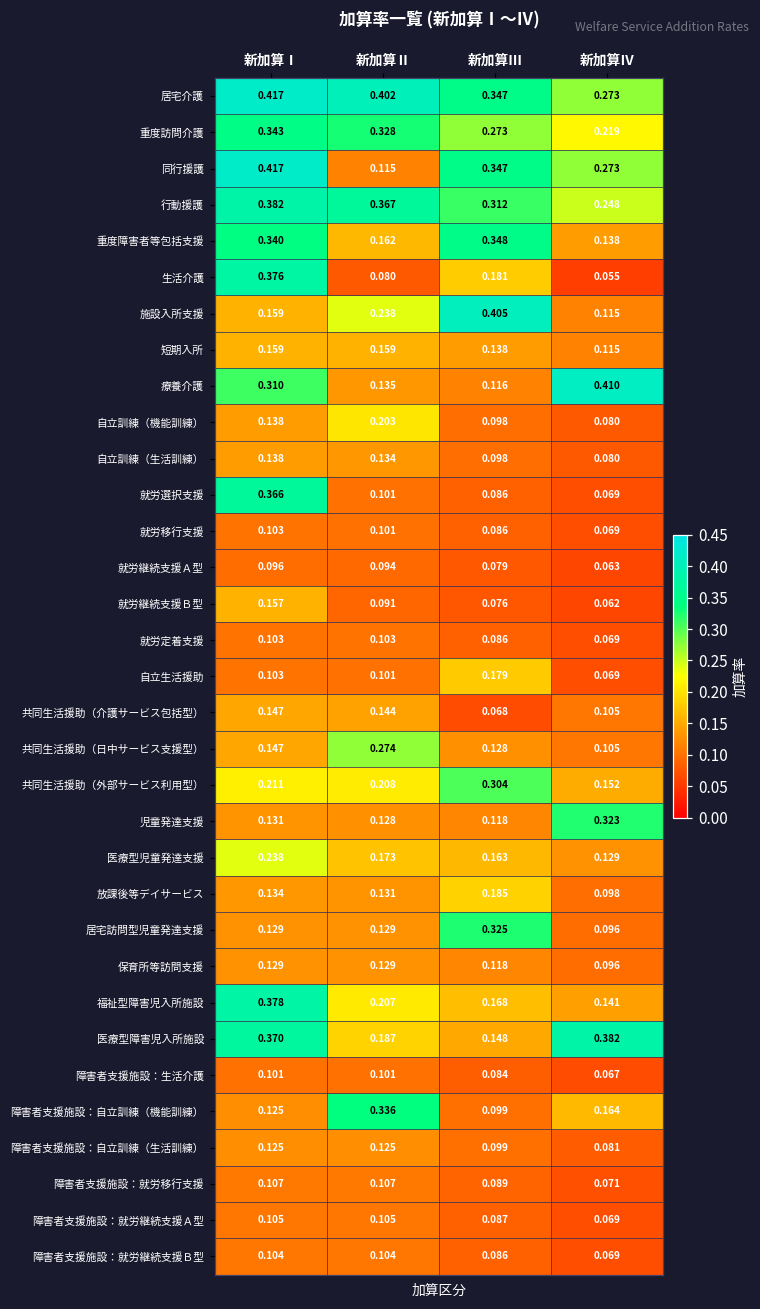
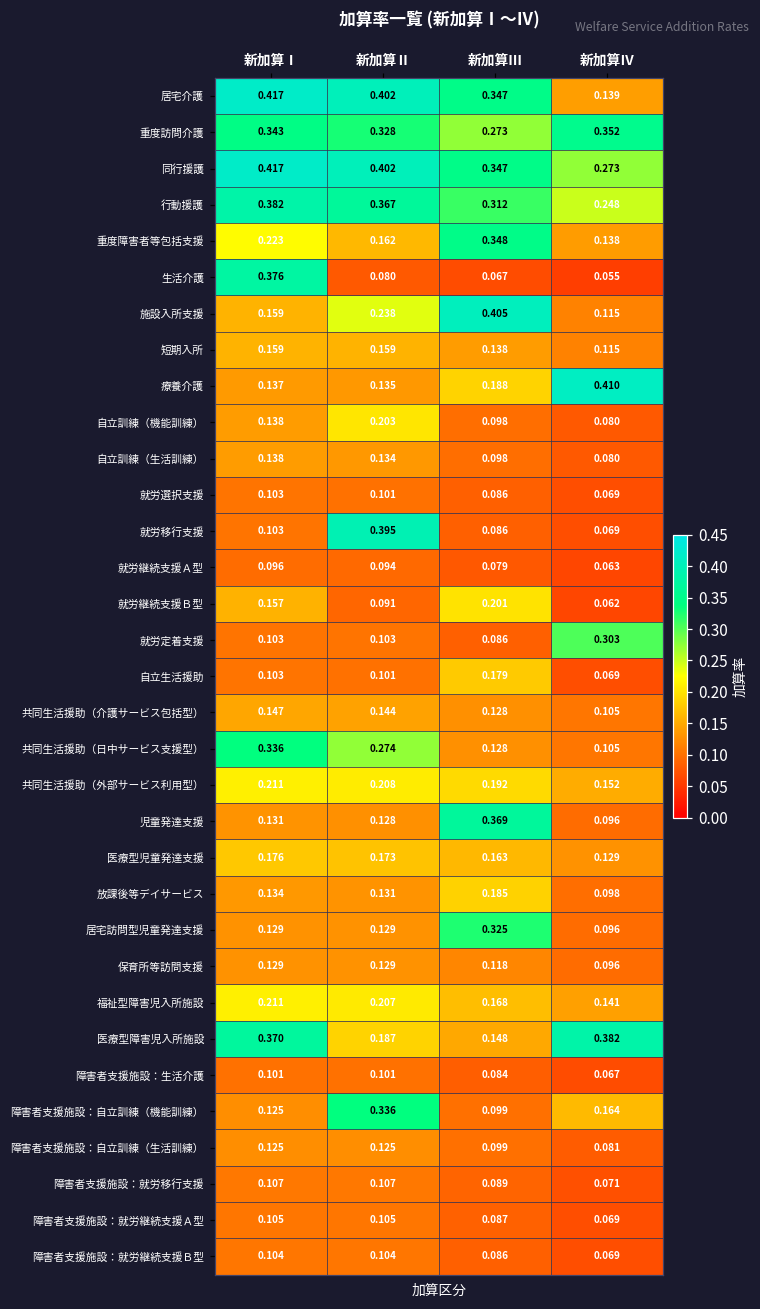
居宅介護, 新加算Ⅳ: 0.273 -> 0.139
重度訪問介護, 新加算Ⅳ: 0.219 -> 0.352
同行援護, 新加算Ⅱ: 0.115 -> 0.402
重度障害者等包括支援, 新加算Ⅰ: 0.340 -> 0.223
生活介護, 新加算Ⅲ: 0.181 -> 0.067
療養介護, 新加算Ⅰ: 0.310 -> 0.137
療養介護, 新加算Ⅲ: 0.116 -> 0.188
就労選択支援, 新加算Ⅰ: 0.366 -> 0.103
就労移行支援, 新加算Ⅱ: 0.101 -> 0.395
就労継続支援Ｂ型, 新加算Ⅲ: 0.076 -> 0.201
就労定着支援, 新加算Ⅳ: 0.069 -> 0.303
共同生活援助（介護サービス包括型）, 新加算Ⅲ: 0.068 -> 0.128
共同生活援助（日中サービス支援型）, 新加算Ⅰ: 0.147 -> 0.336
共同生活援助（外部サービス利用型）, 新加算Ⅲ: 0.304 -> 0.192
児童発達支援, 新加算Ⅲ: 0.118 -> 0.369
児童発達支援, 新加算Ⅳ: 0.323 -> 0.096
医療型児童発達支援, 新加算Ⅰ: 0.238 -> 0.176
福祉型障害児入所施設, 新加算Ⅰ: 0.378 -> 0.211
